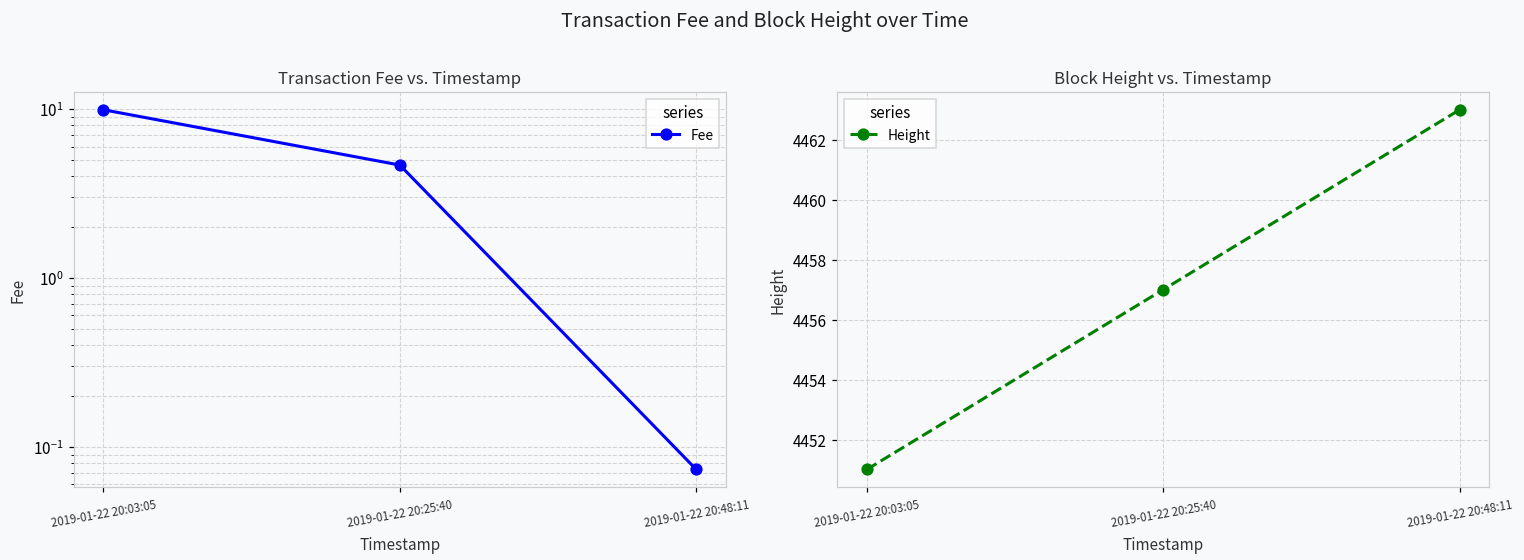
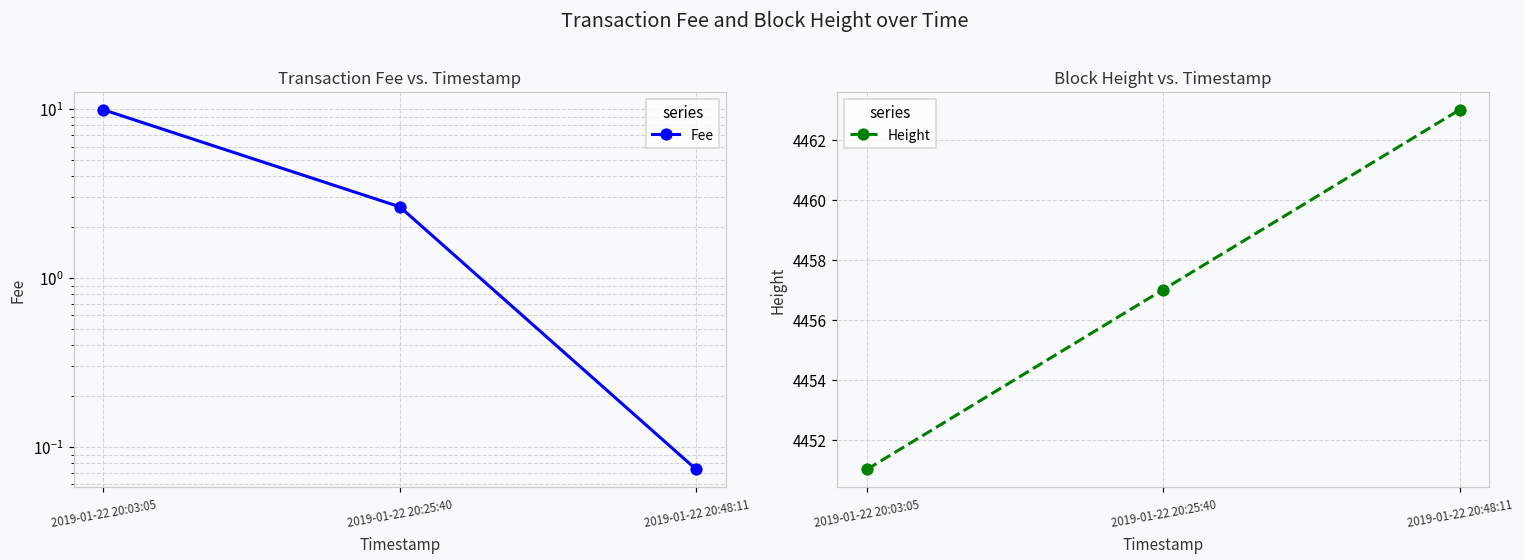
Transaction Fee vs. Timestamp, 2019-01-22 20:25:40: 4.7 -> 2.6
